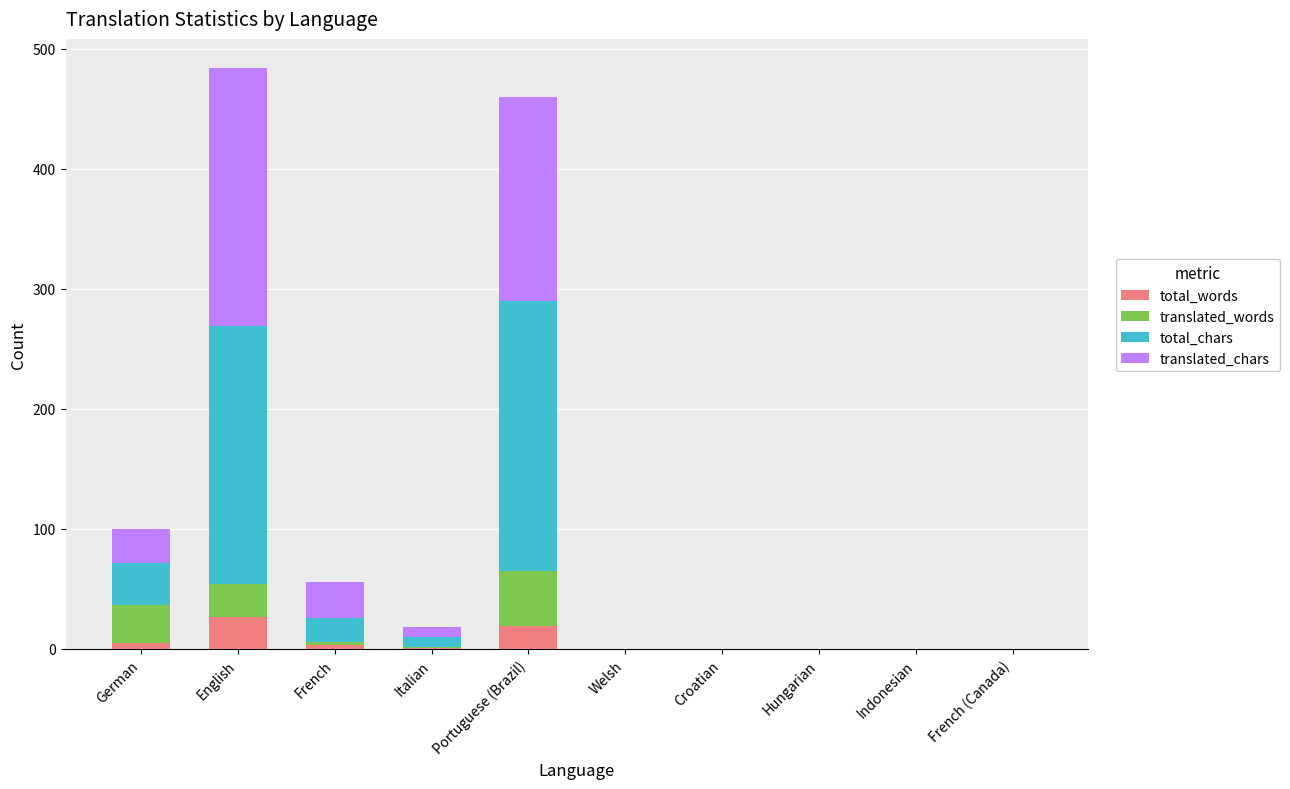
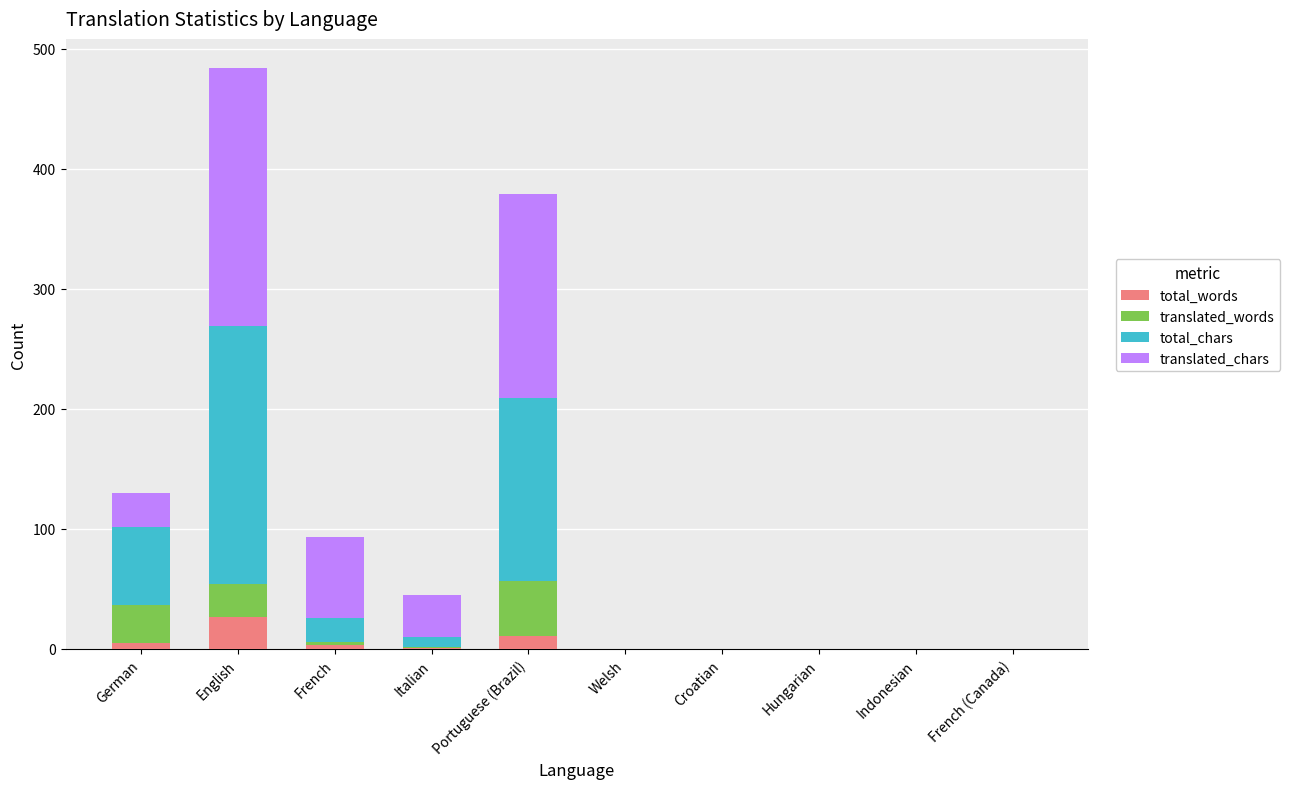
total_chars, German: 35 -> 65
translated_chars, French: 30 -> 67
translated_chars, Italian: 8 -> 35
total_words, Portuguese (Brazil): 19 -> 11
total_chars, Portuguese (Brazil): 225 -> 152
